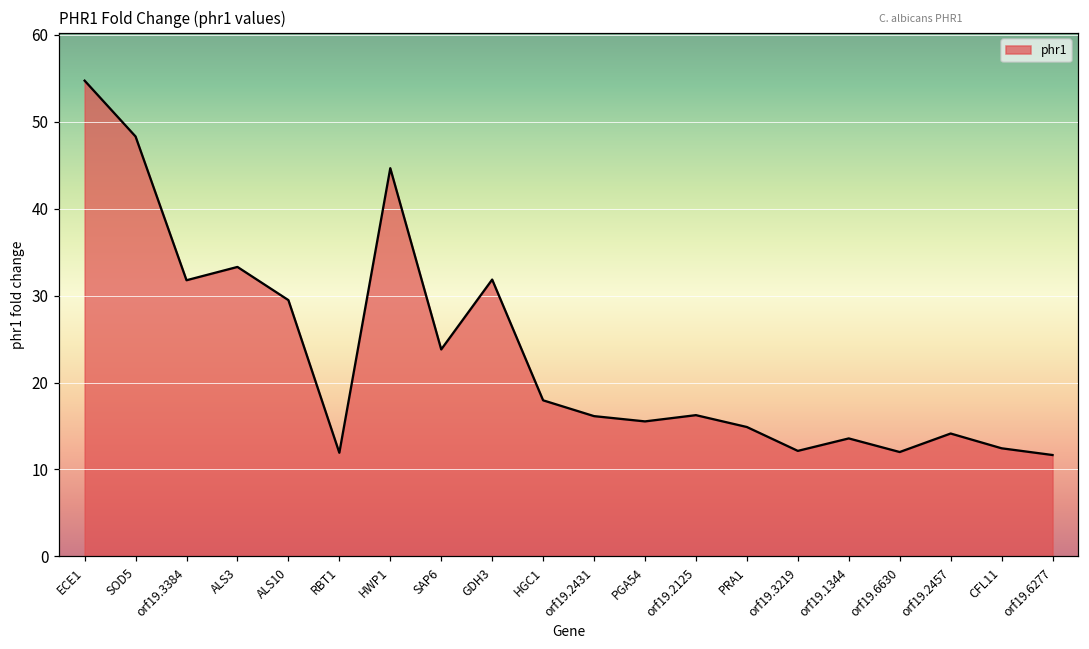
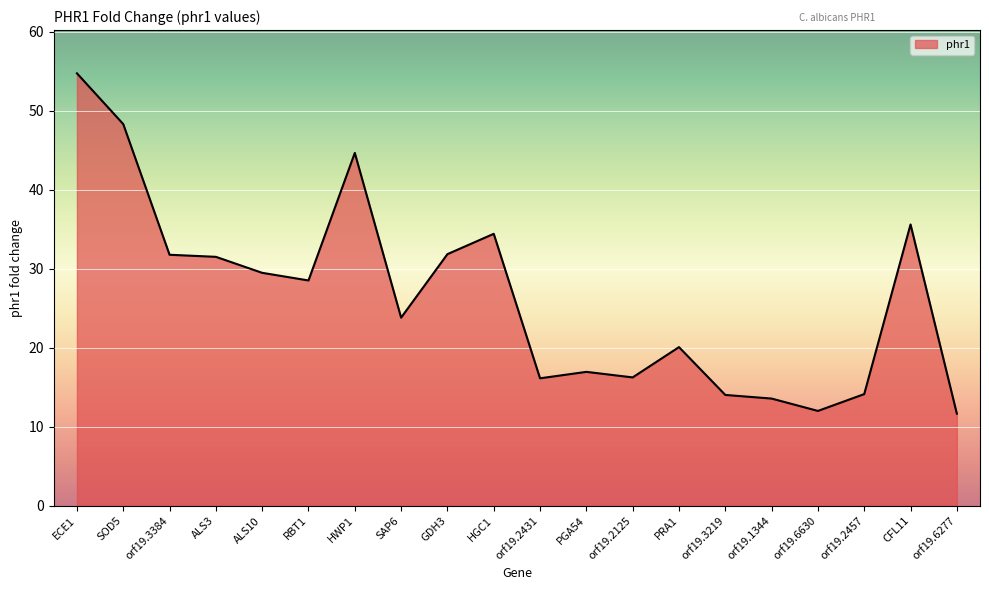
ALS3: 33 -> 32
RBT1: 12 -> 29
HGC1: 18 -> 34
PGA54: 16 -> 17
PRA1: 15 -> 20
orf19.3219: 12 -> 14
CFL11: 12 -> 36
